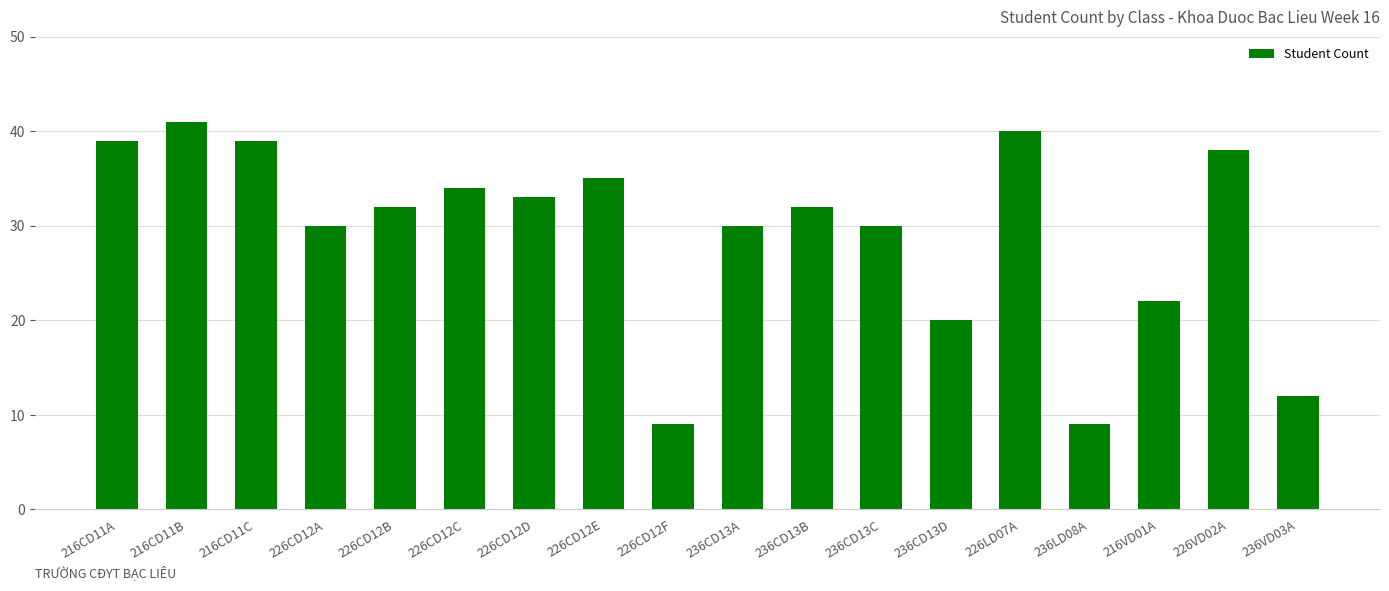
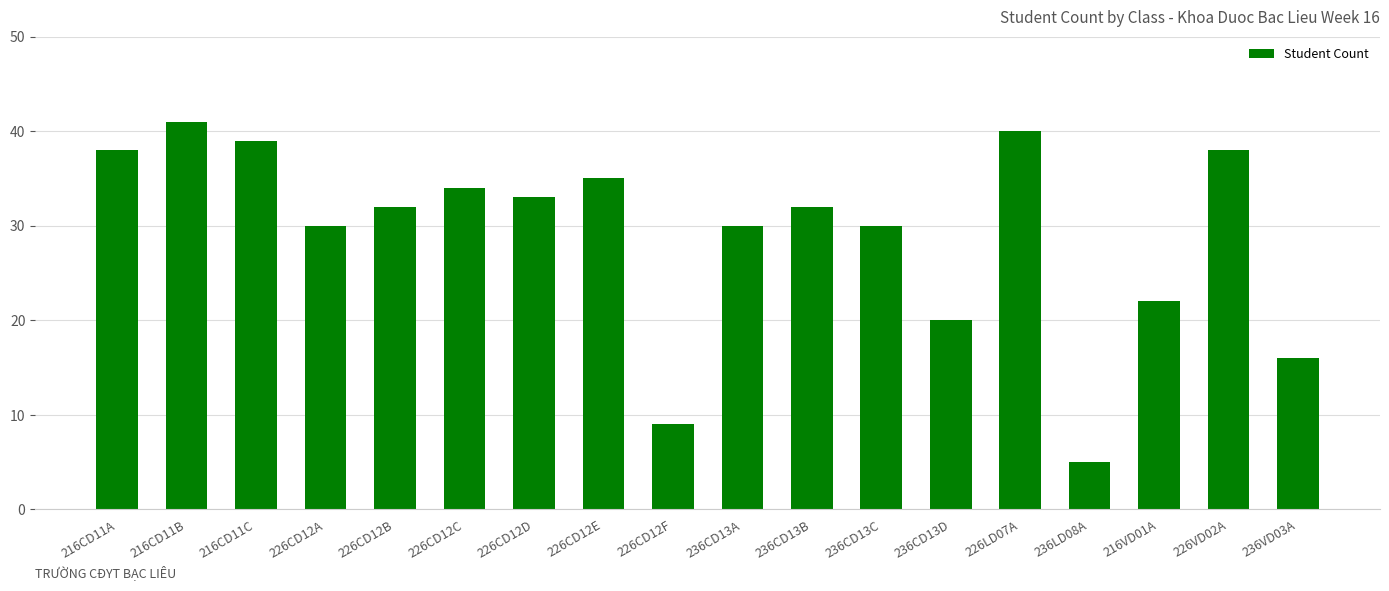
216CD11A: 39 -> 38
236LD08A: 9 -> 5
236VD03A: 12 -> 16
